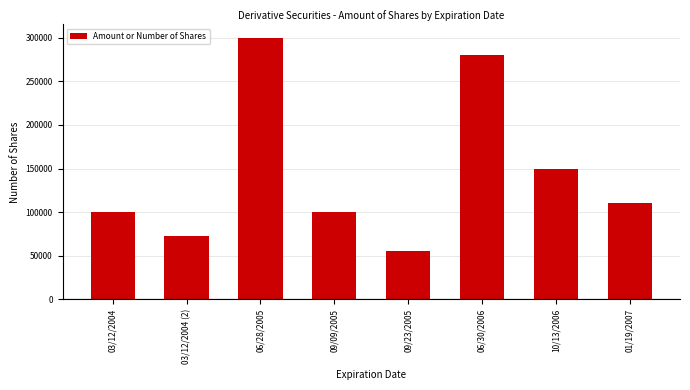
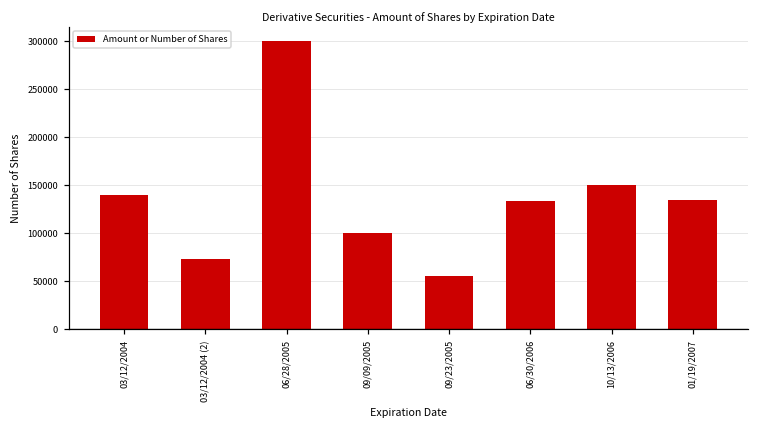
03/12/2004: 100000 -> 140000
06/30/2006: 280000 -> 130000
01/19/2007: 110000 -> 130000
